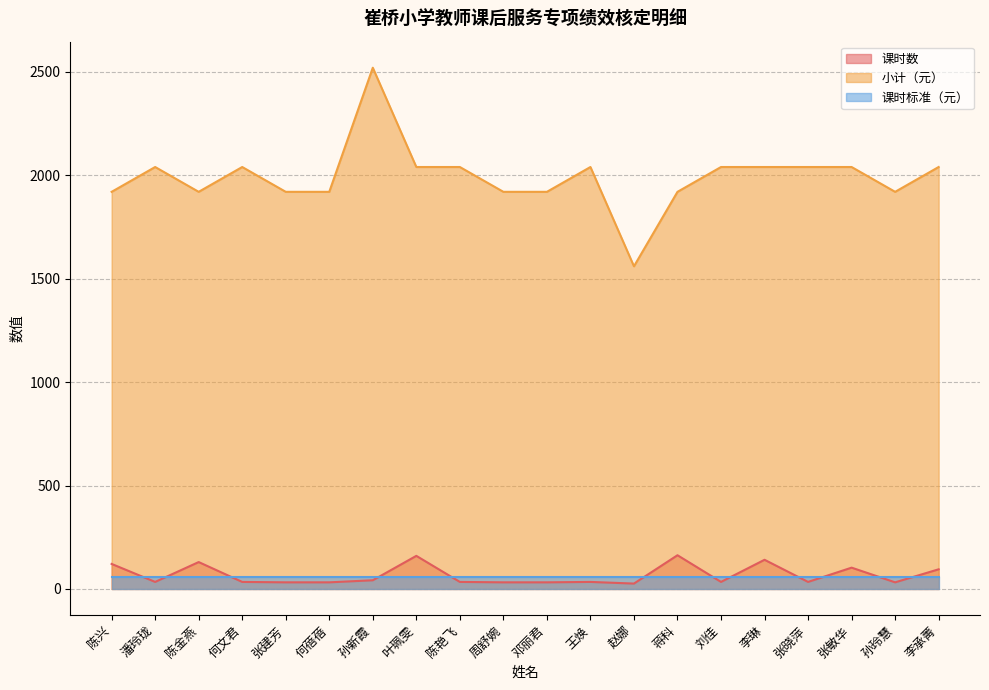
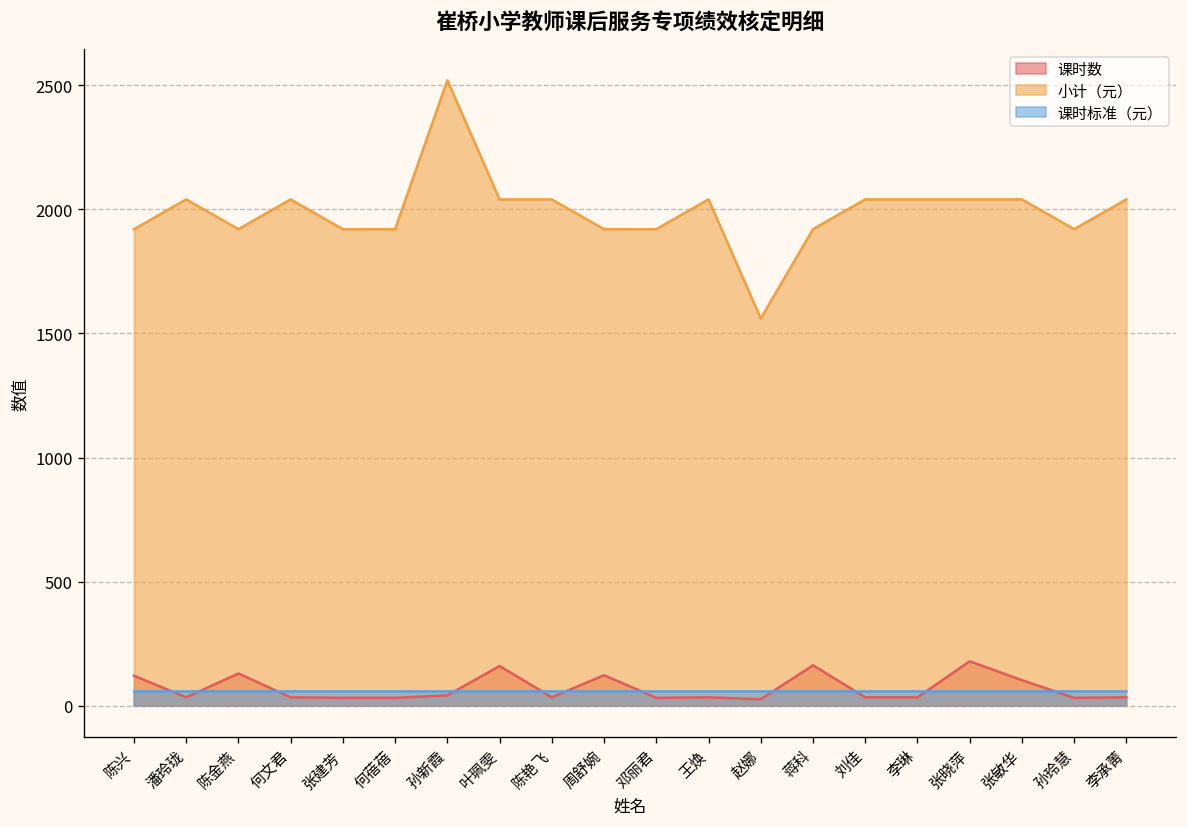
课时数, 周舒婉: 30 -> 120
课时数, 李琳: 140 -> 30
课时数, 张晓萍: 30 -> 180
课时数, 李承菁: 100 -> 30
